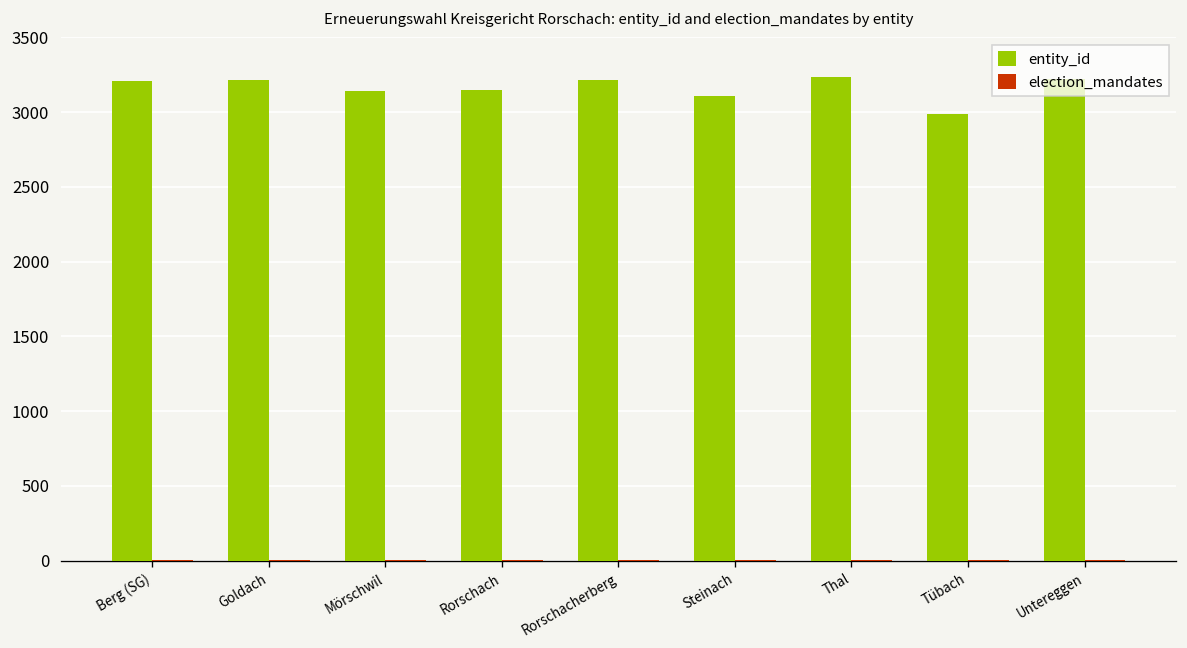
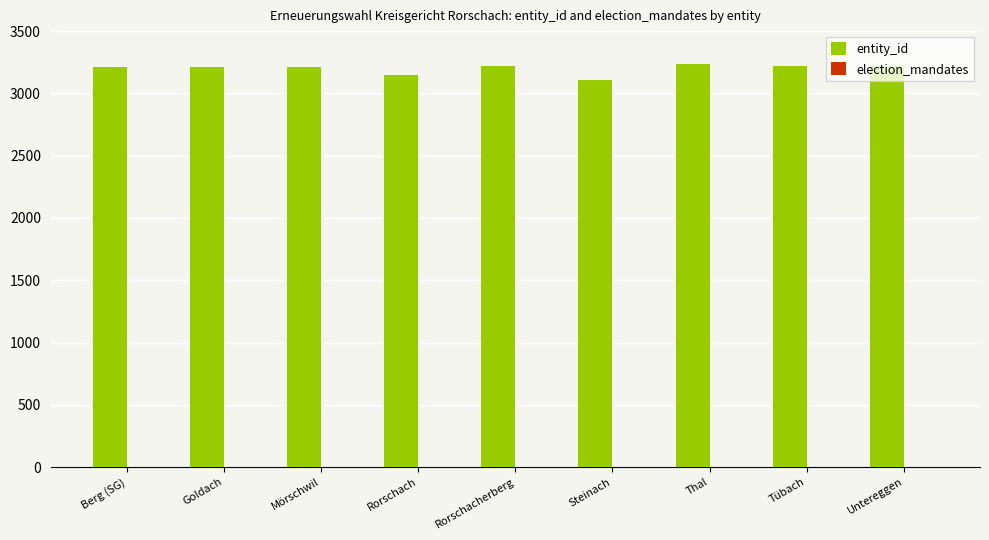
entity_id, Mörschwil: 3140 -> 3210
entity_id, Tübach: 2990 -> 3220
